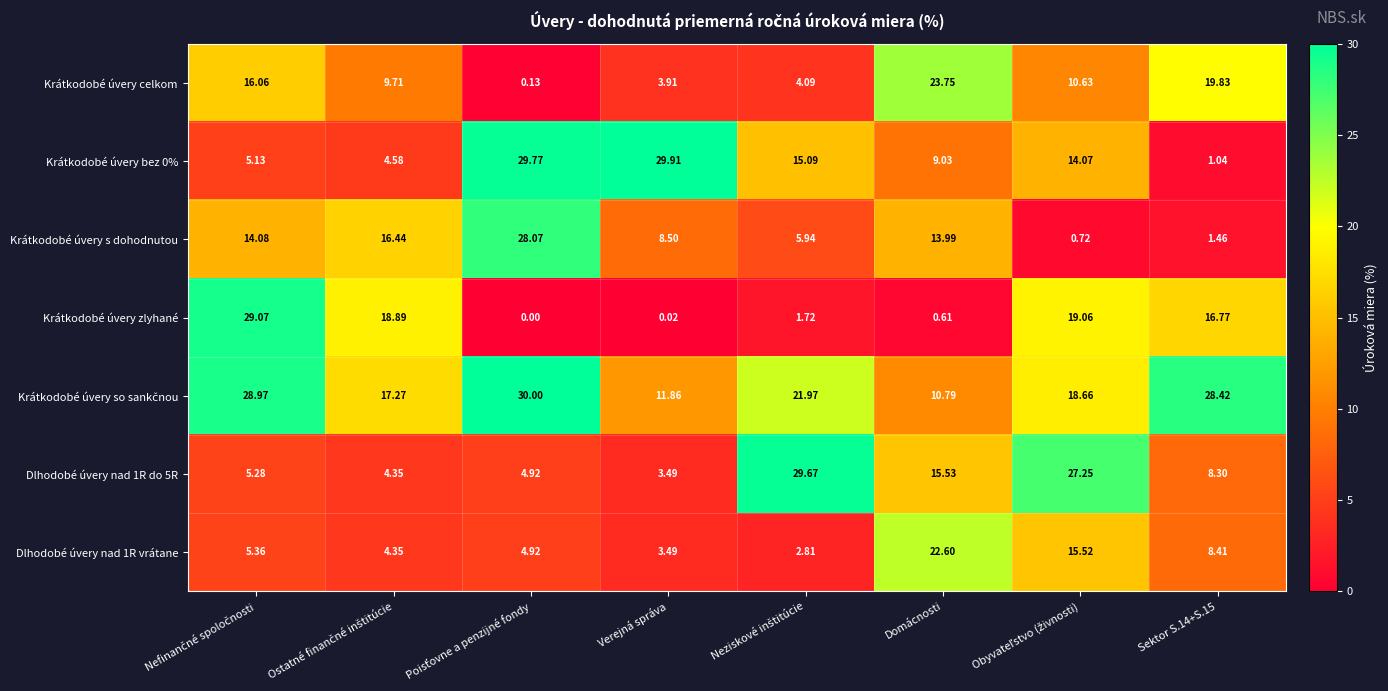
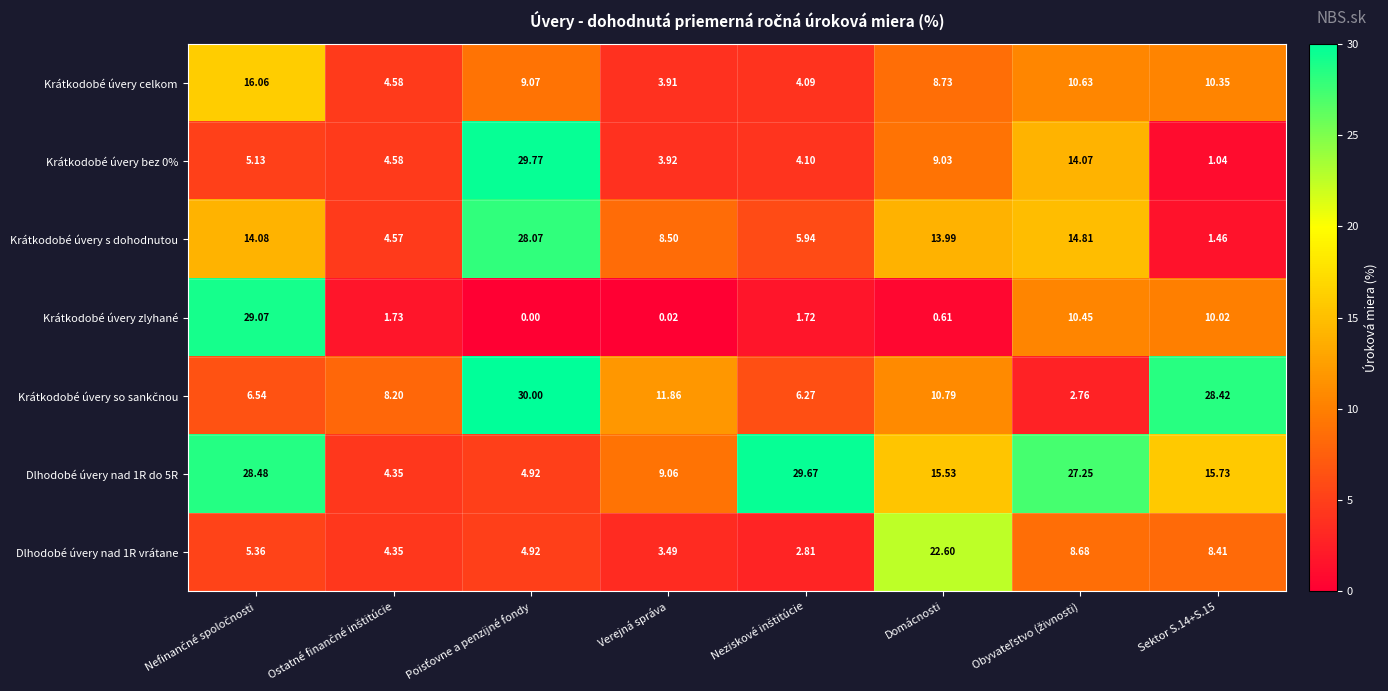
Krátkodobé úvery celkom, Ostatné finančné inštitúcie: 9.71 -> 4.58
Krátkodobé úvery celkom, Poisťovne a penzijné fondy: 0.13 -> 9.07
Krátkodobé úvery celkom, Domácnosti: 23.75 -> 8.73
Krátkodobé úvery celkom, Sektor S.14+S.15: 19.83 -> 10.35
Krátkodobé úvery bez 0%, Verejná správa: 29.91 -> 3.92
Krátkodobé úvery bez 0%, Neziskové inštitúcie: 15.09 -> 4.10
Krátkodobé úvery s dohodnutou, Ostatné finančné inštitúcie: 16.44 -> 4.57
Krátkodobé úvery s dohodnutou, Obyvateľstvo (živnosti): 0.72 -> 14.81
Krátkodobé úvery zlyhané, Ostatné finančné inštitúcie: 18.89 -> 1.73
Krátkodobé úvery zlyhané, Obyvateľstvo (živnosti): 19.06 -> 10.45
Krátkodobé úvery zlyhané, Sektor S.14+S.15: 16.77 -> 10.02
Krátkodobé úvery so sankčnou, Nefinančné spoločnosti: 28.97 -> 6.54
Krátkodobé úvery so sankčnou, Ostatné finančné inštitúcie: 17.27 -> 8.20
Krátkodobé úvery so sankčnou, Neziskové inštitúcie: 21.97 -> 6.27
Krátkodobé úvery so sankčnou, Obyvateľstvo (živnosti): 18.66 -> 2.76
Dlhodobé úvery nad 1R do 5R, Nefinančné spoločnosti: 5.28 -> 28.48
Dlhodobé úvery nad 1R do 5R, Verejná správa: 3.49 -> 9.06
Dlhodobé úvery nad 1R do 5R, Sektor S.14+S.15: 8.30 -> 15.73
Dlhodobé úvery nad 1R vrátane, Obyvateľstvo (živnosti): 15.52 -> 8.68
